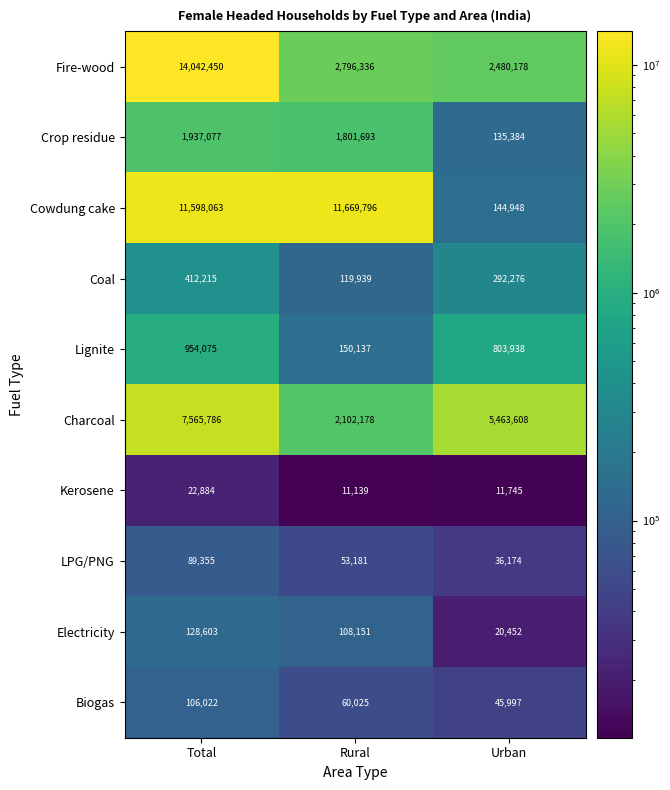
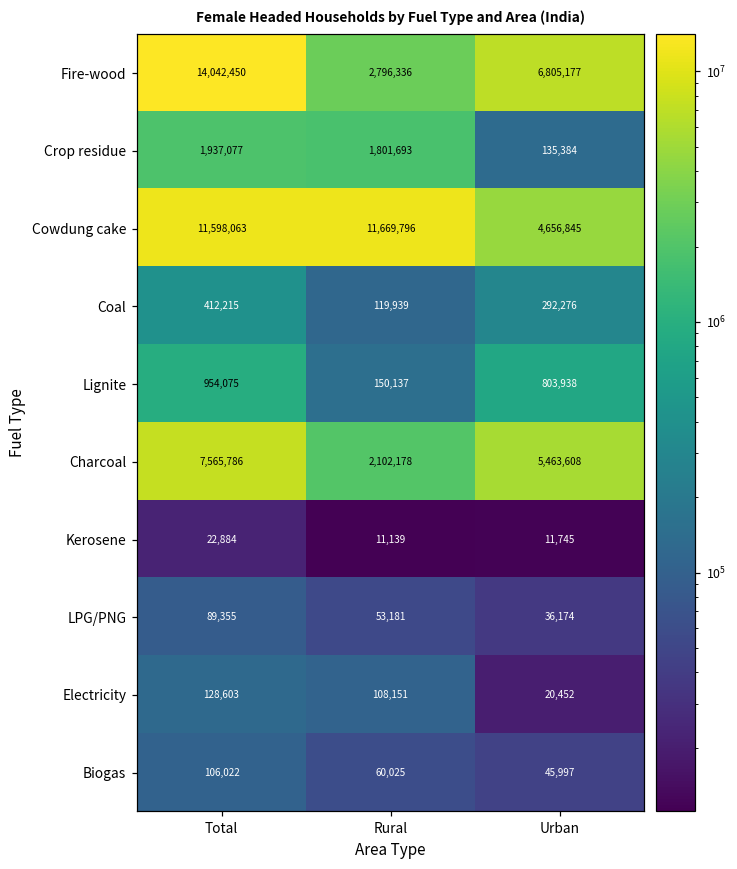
Fire-wood, Urban: 2,480,178 -> 6,805,177
Cowdung cake, Urban: 144,948 -> 4,656,845
